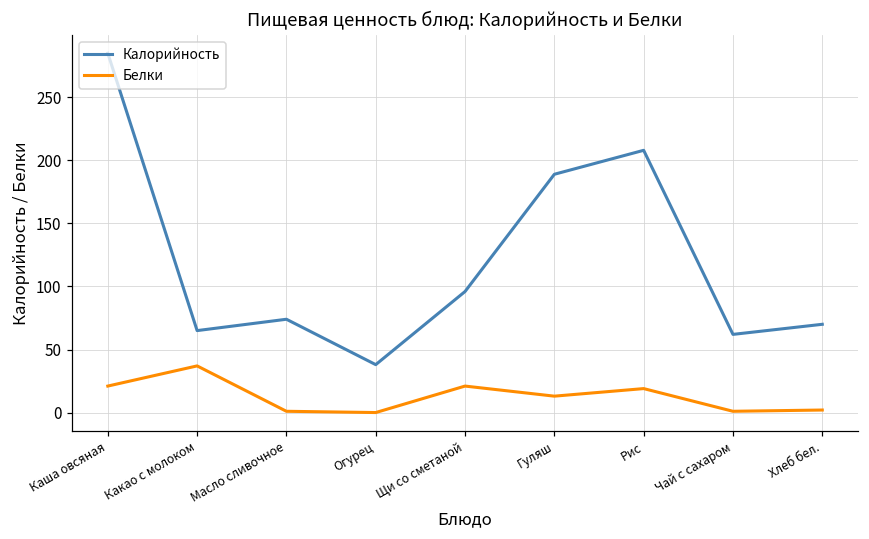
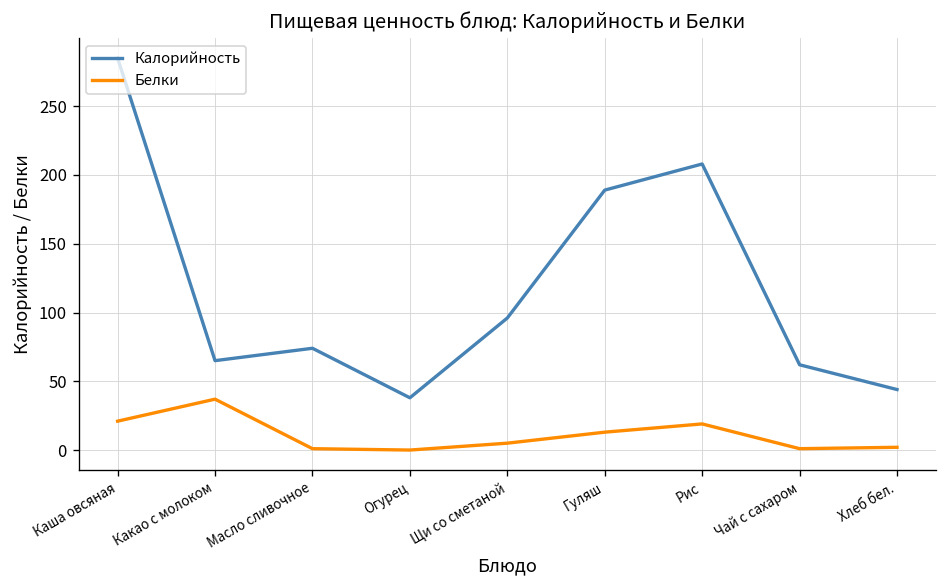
Белки, Щи со сметаной: 21 -> 5
Калорийность, Хлеб бел.: 70 -> 44
